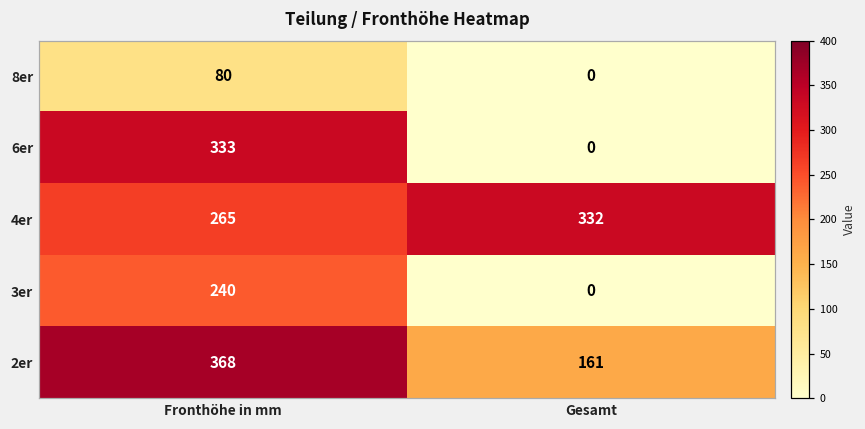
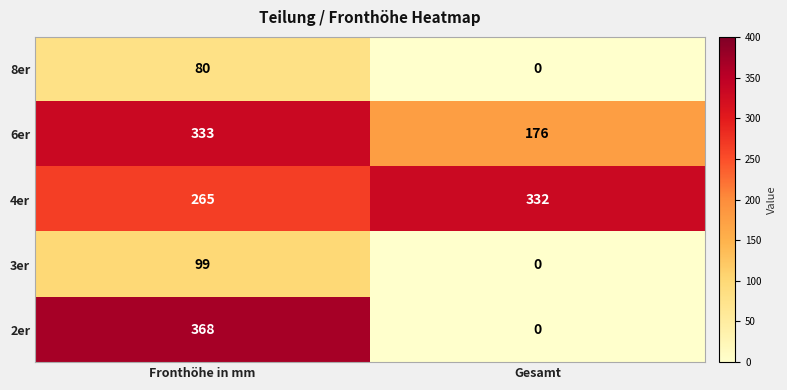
6er, Gesamt: 0 -> 176
3er, Fronthöhe in mm: 240 -> 99
2er, Gesamt: 161 -> 0
